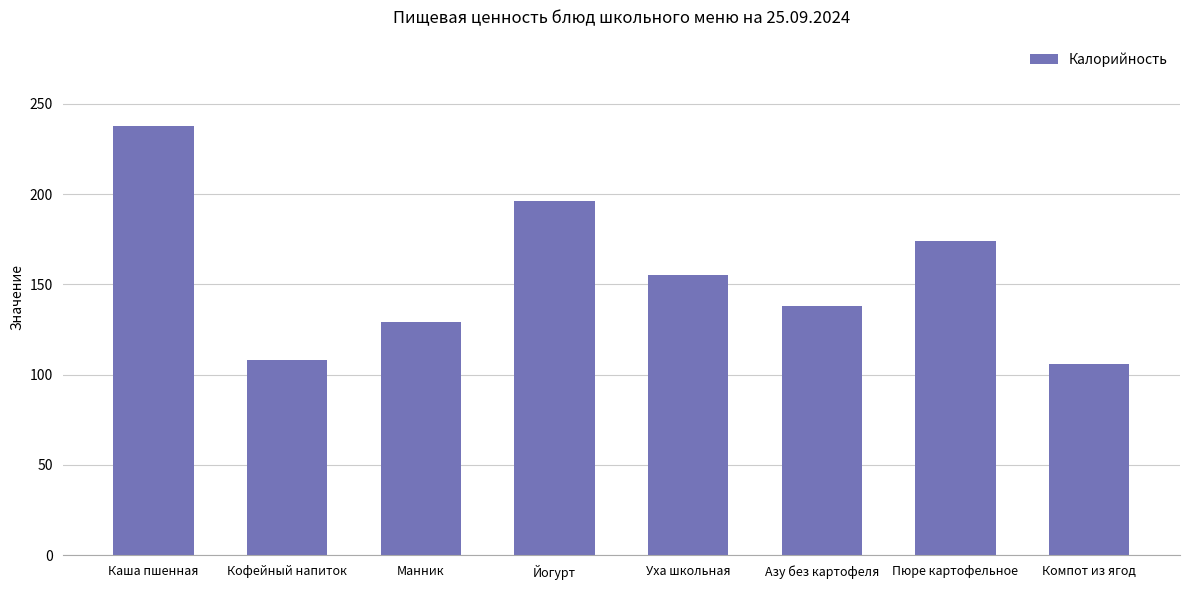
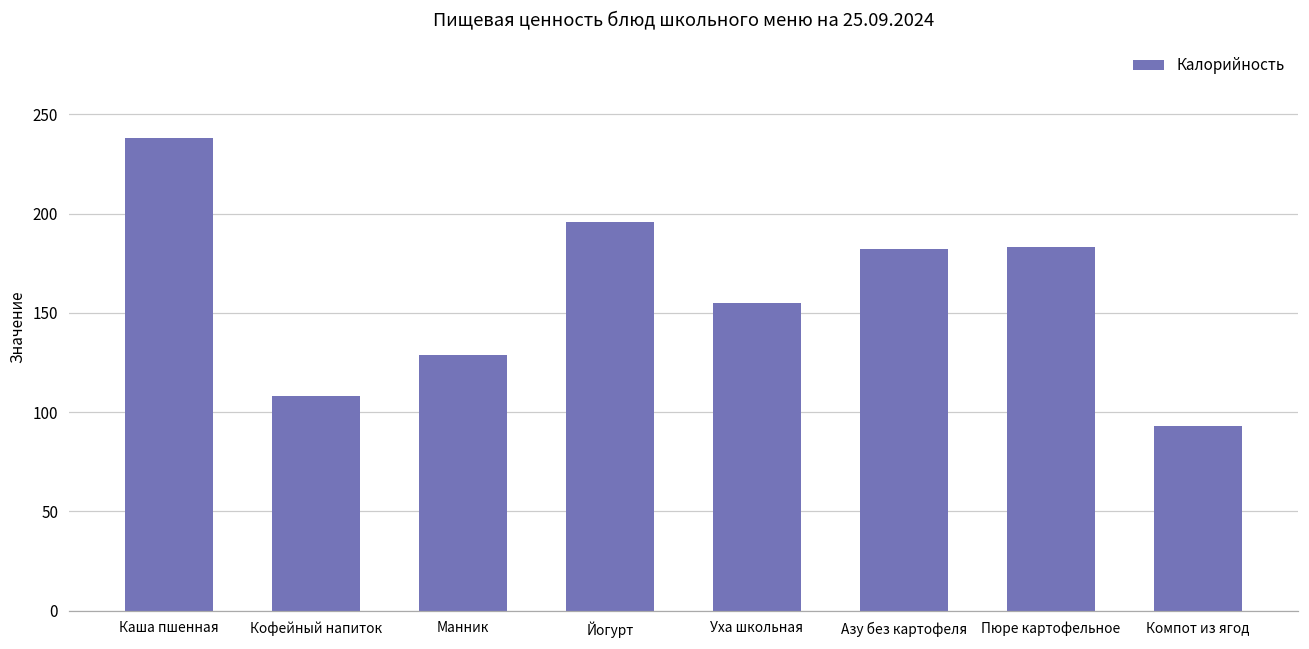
Азу без картофеля: 138 -> 182
Пюре картофельное: 174 -> 183
Компот из ягод: 106 -> 93
